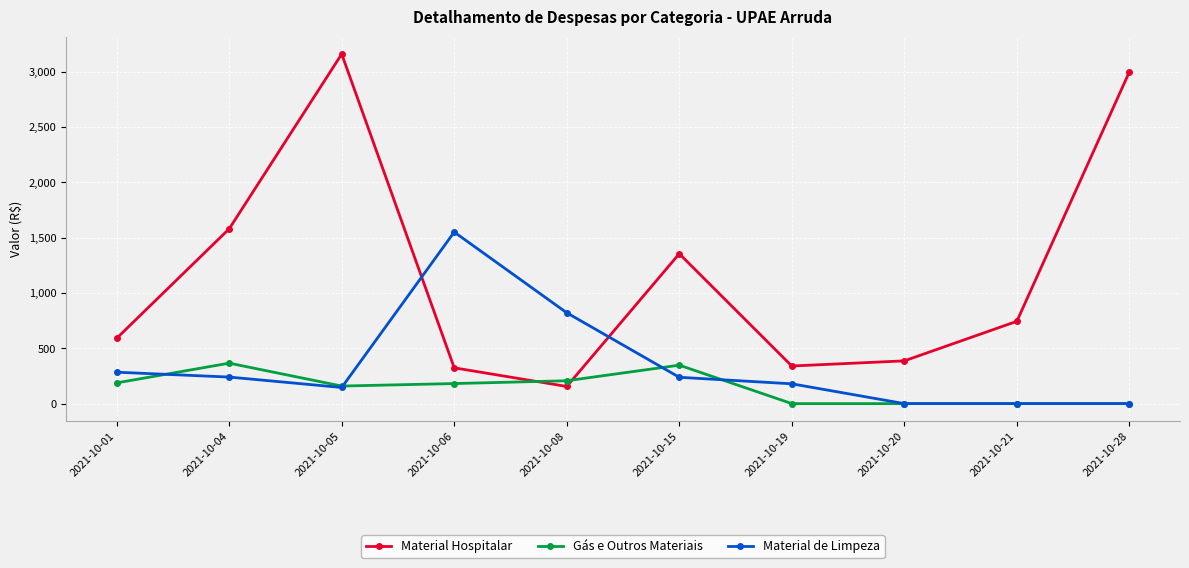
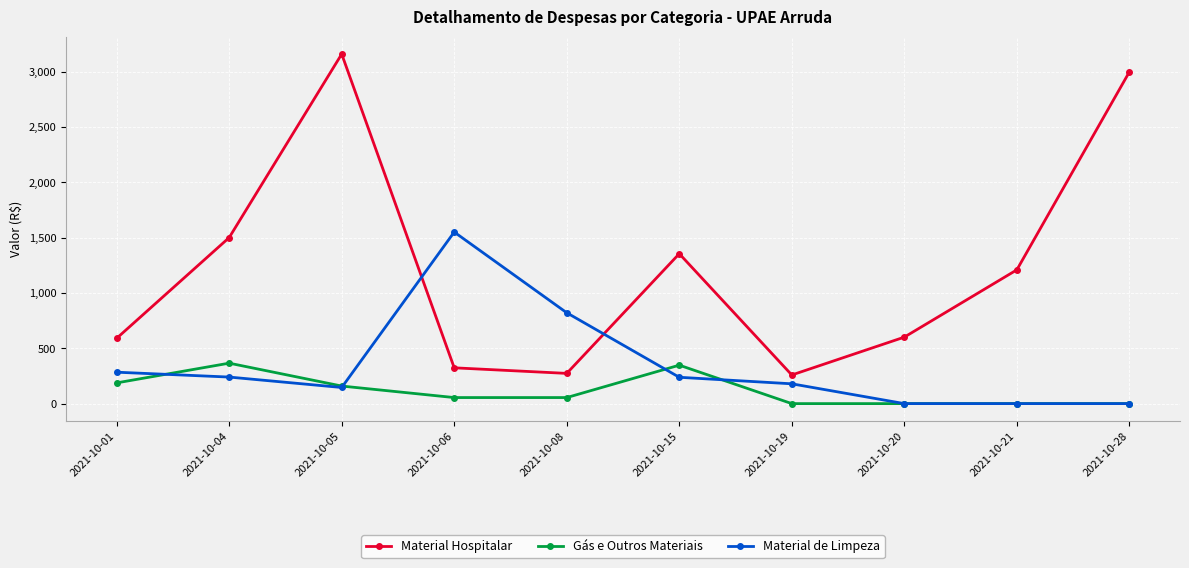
Material Hospitalar, 2021-10-04: 1,580 -> 1,500
Gás e Outros Materiais, 2021-10-06: 180 -> 50
Material Hospitalar, 2021-10-08: 160 -> 270
Gás e Outros Materiais, 2021-10-08: 210 -> 50
Material Hospitalar, 2021-10-19: 340 -> 260
Material Hospitalar, 2021-10-20: 390 -> 600
Material Hospitalar, 2021-10-21: 740 -> 1,210
